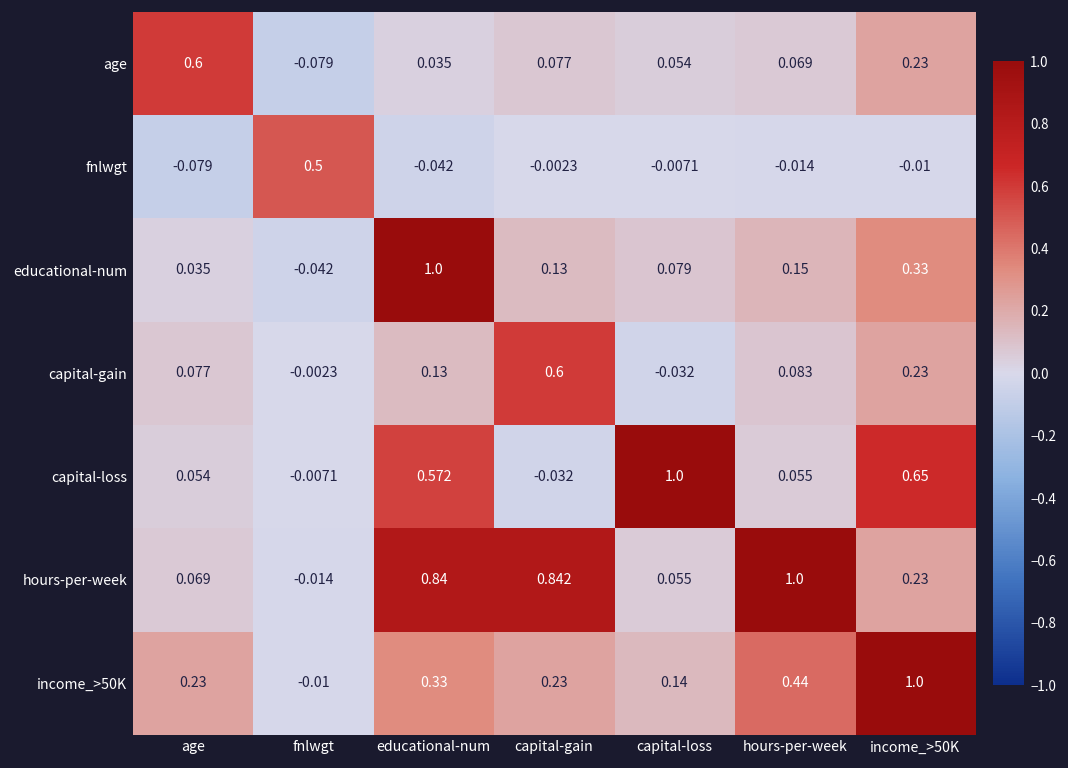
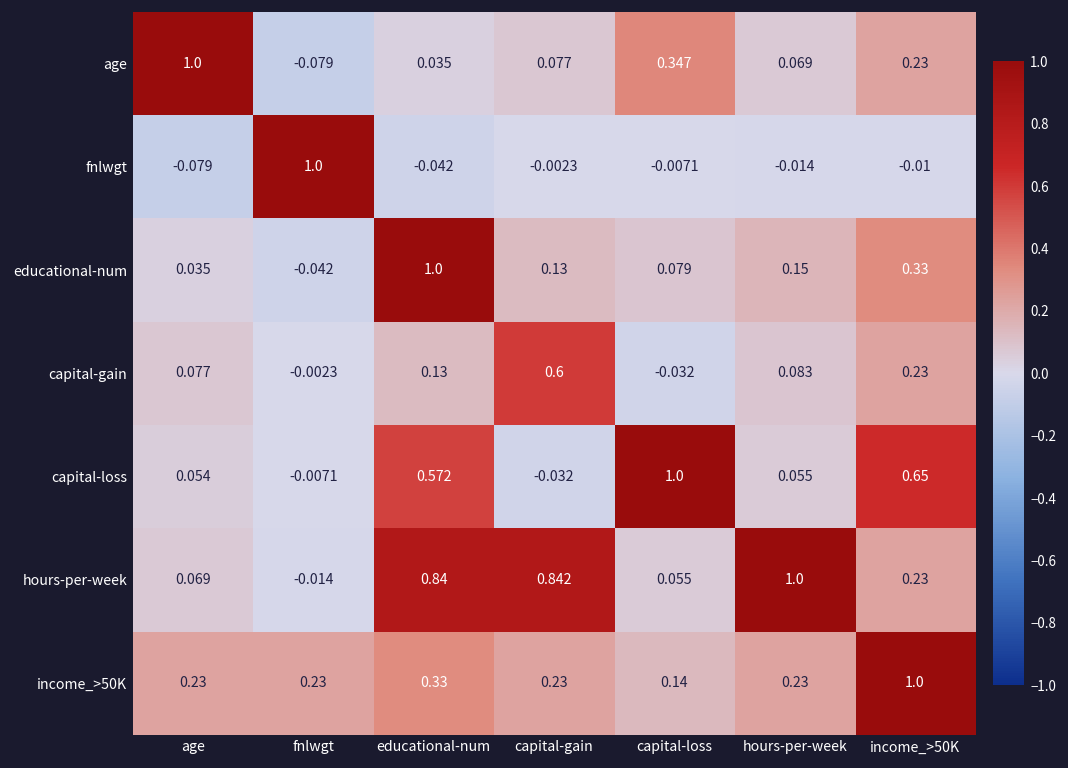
age, age: 0.6 -> 1.0
age, capital-loss: 0.054 -> 0.347
fnlwgt, fnlwgt: 0.5 -> 1.0
income_>50K, fnlwgt: -0.01 -> 0.23
income_>50K, hours-per-week: 0.44 -> 0.23
